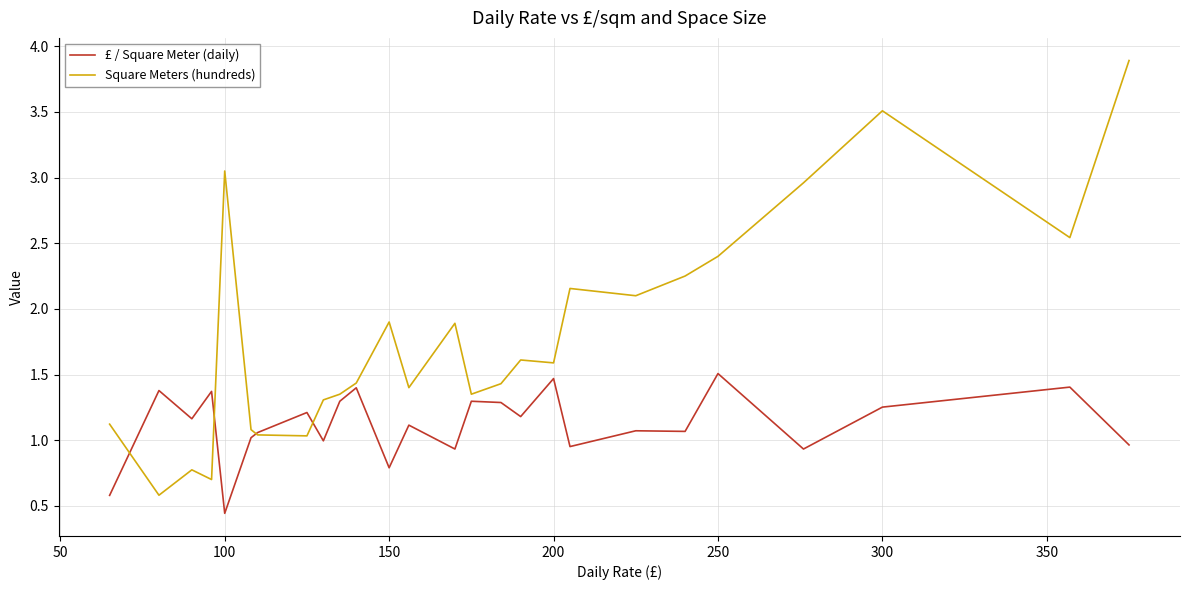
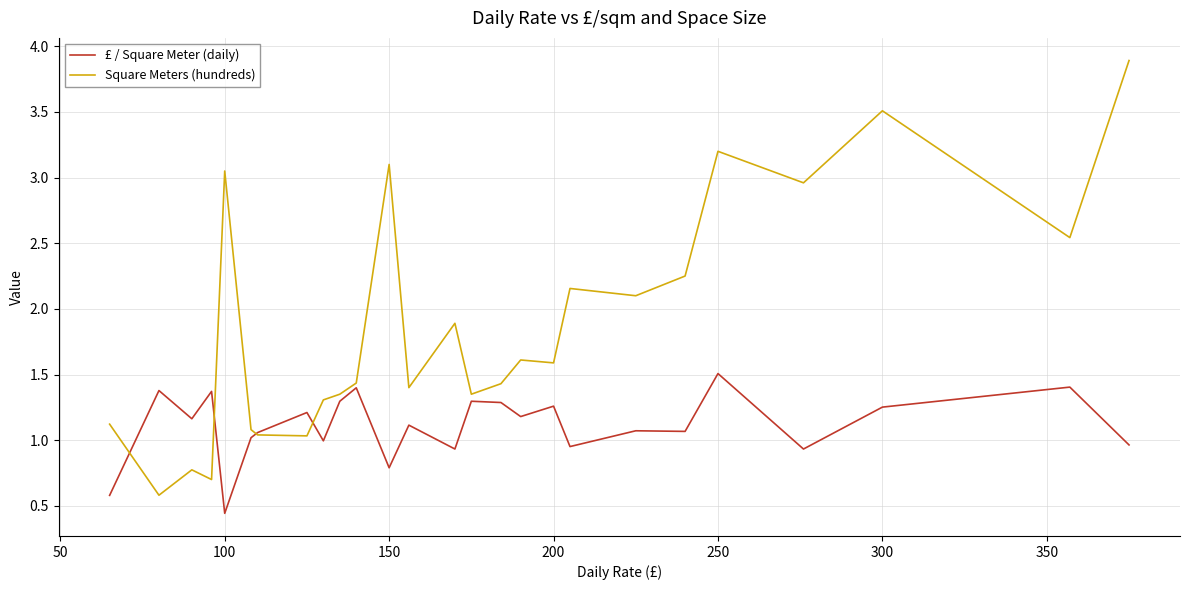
Square Meters (hundreds), 150: 1.9 -> 3.1
£ / Square Meter (daily), 200: 1.47 -> 1.26
Square Meters (hundreds), 250: 2.4 -> 3.2
